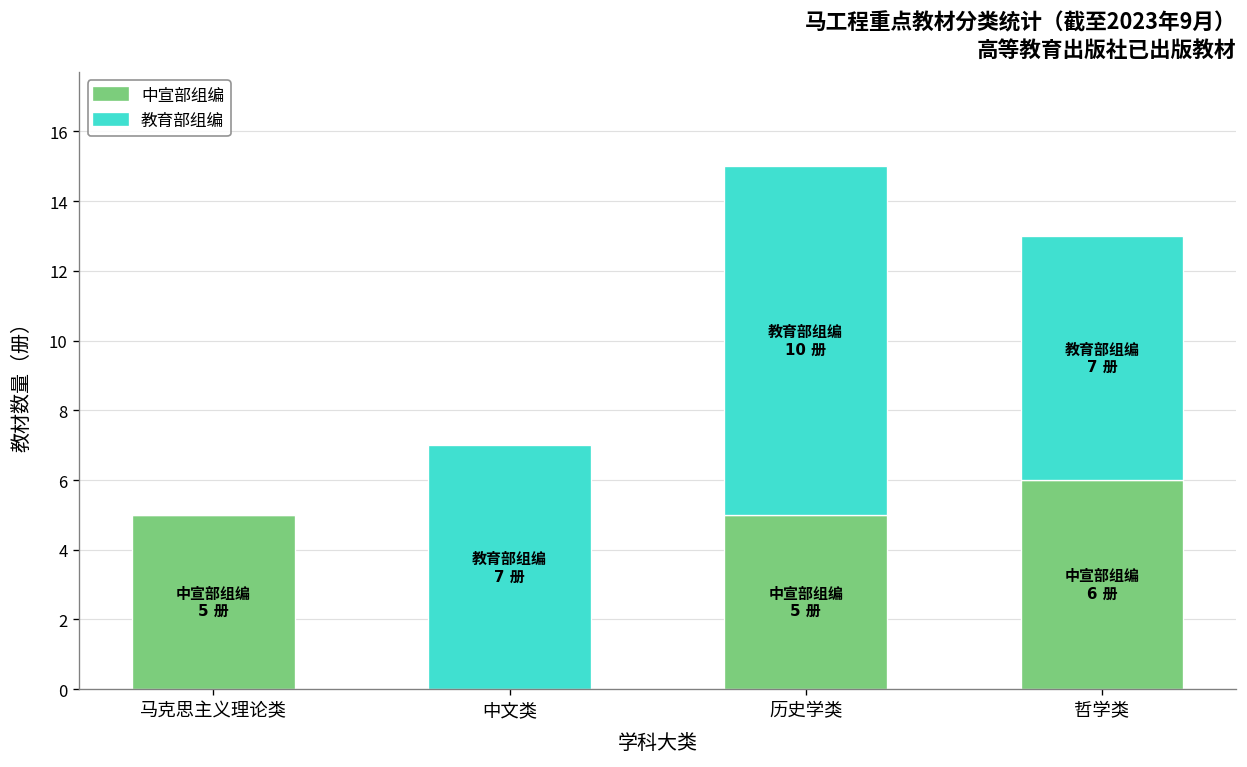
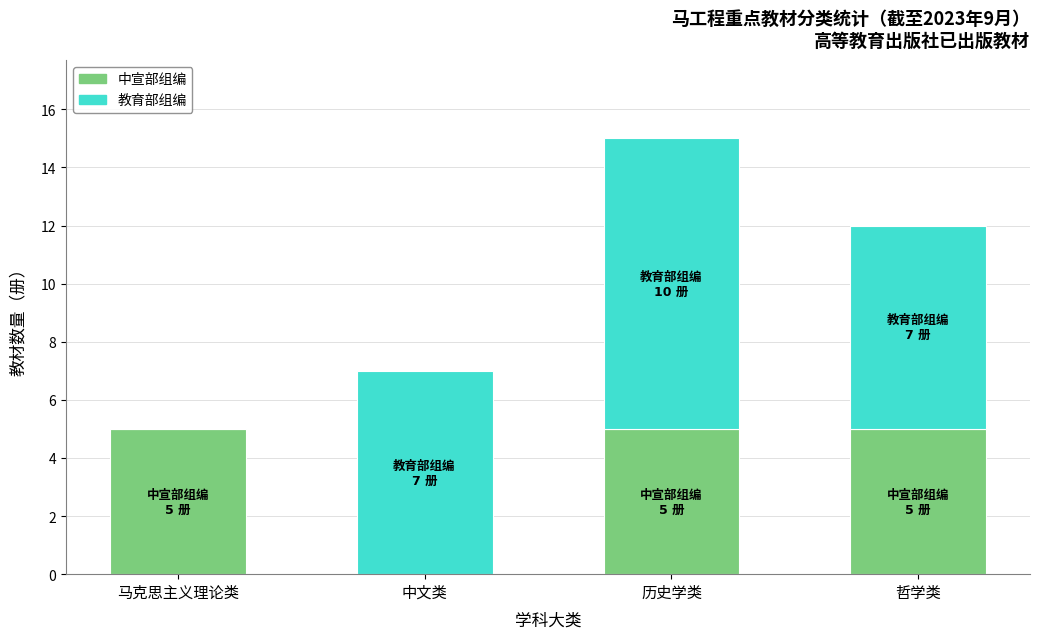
中宣部组编, 哲学类: 6 -> 5
